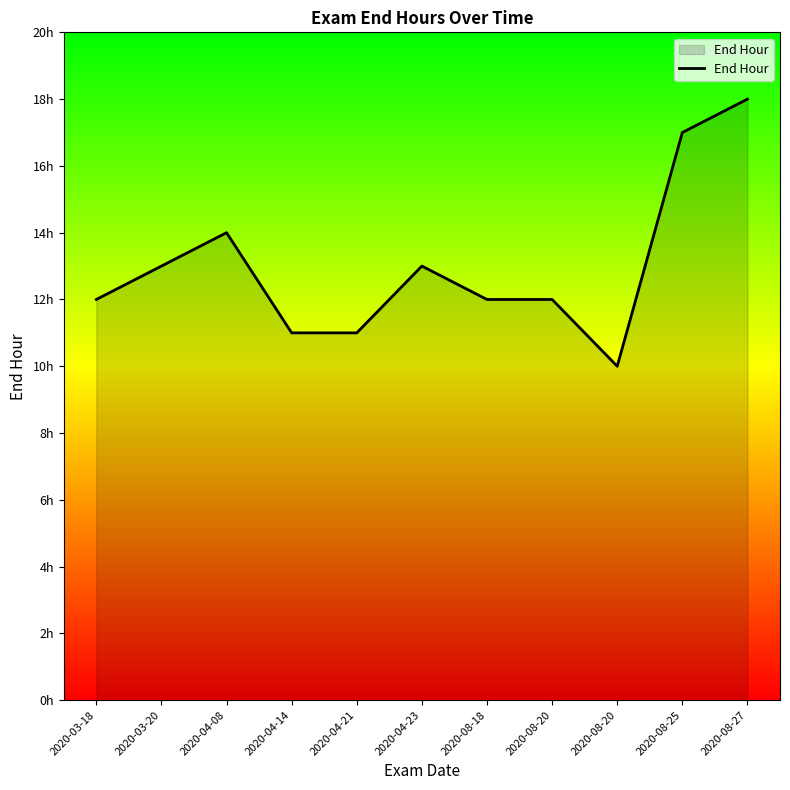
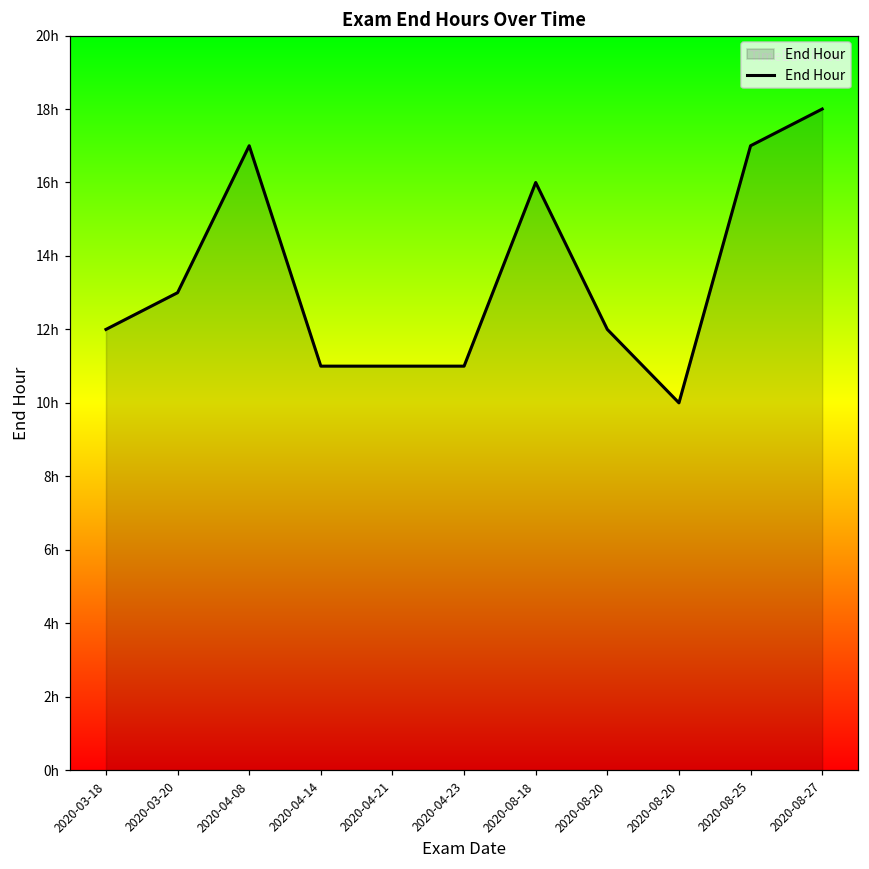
2020-04-08: 14h -> 17h
2020-04-23: 13h -> 11h
2020-08-18: 12h -> 16h
